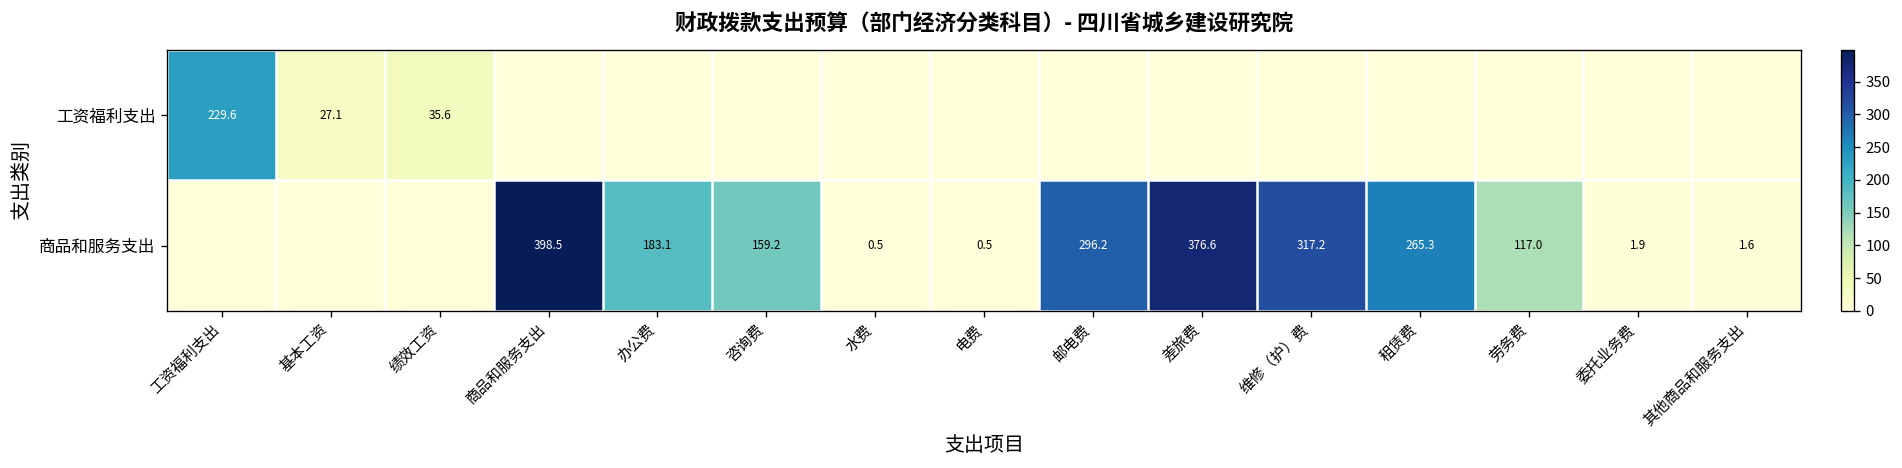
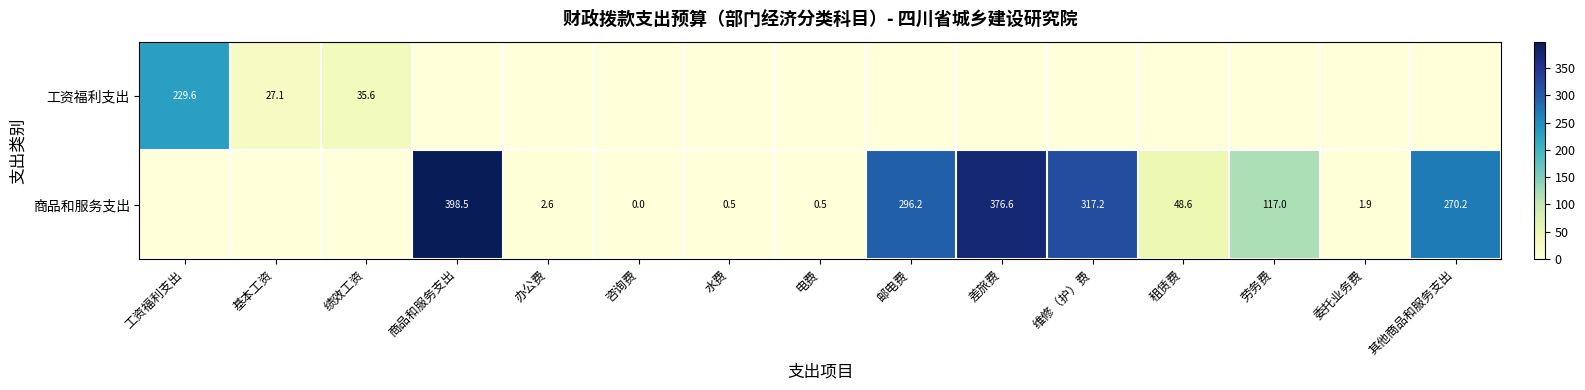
商品和服务支出, 办公费: 183.1 -> 2.6
商品和服务支出, 咨询费: 159.2 -> 0.0
商品和服务支出, 租赁费: 265.3 -> 48.6
商品和服务支出, 其他商品和服务支出: 1.6 -> 270.2
